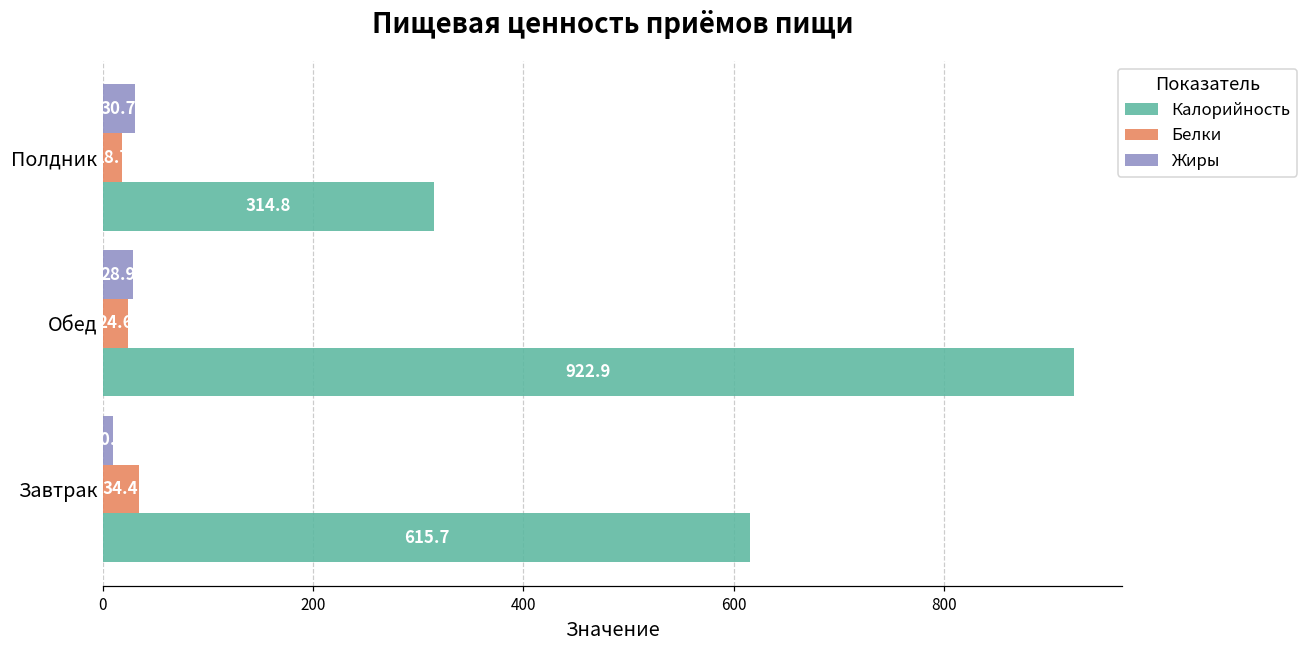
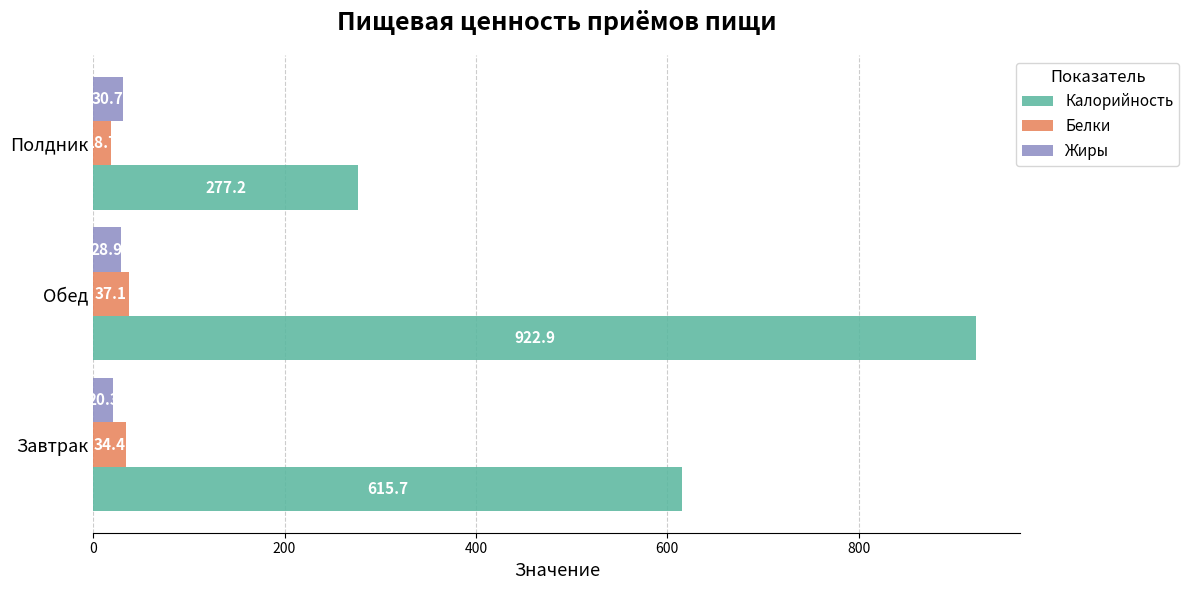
Калорийность, Полдник: 314.8 -> 277.2
Белки, Обед: 24.6 -> 37.1
Жиры, Завтрак: 10 -> 20
